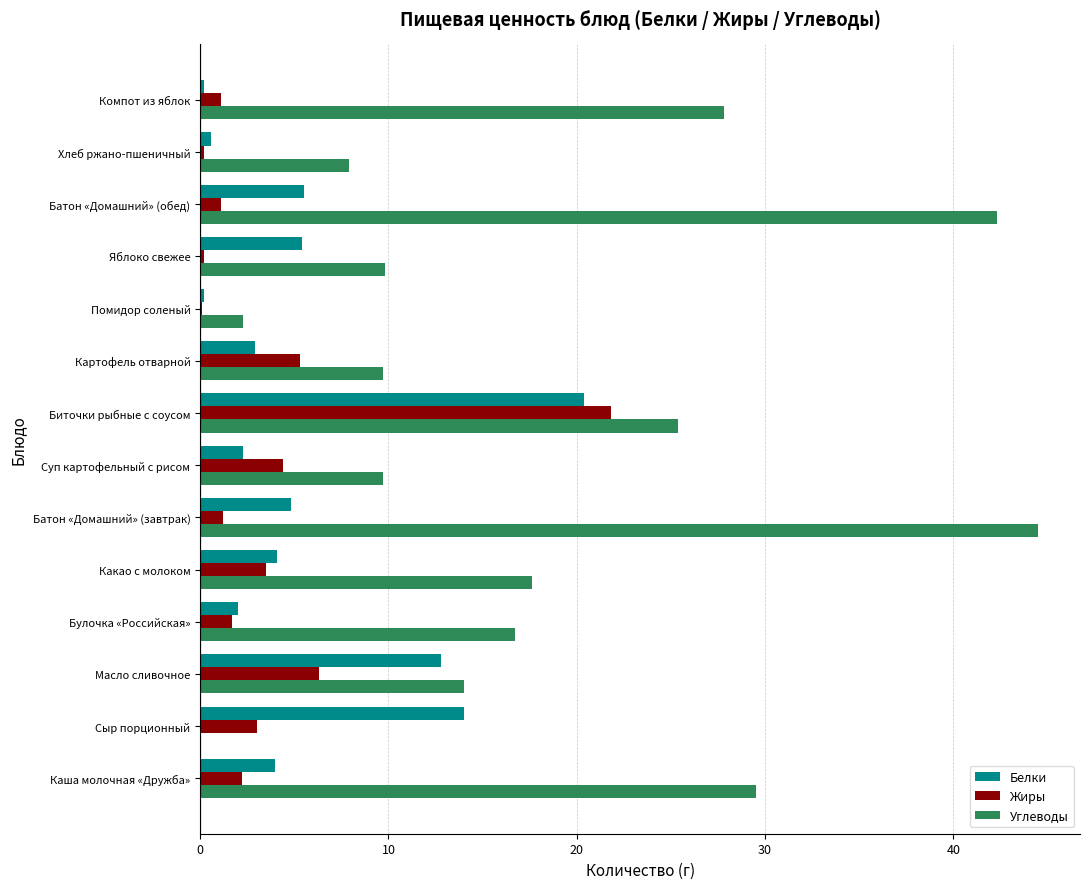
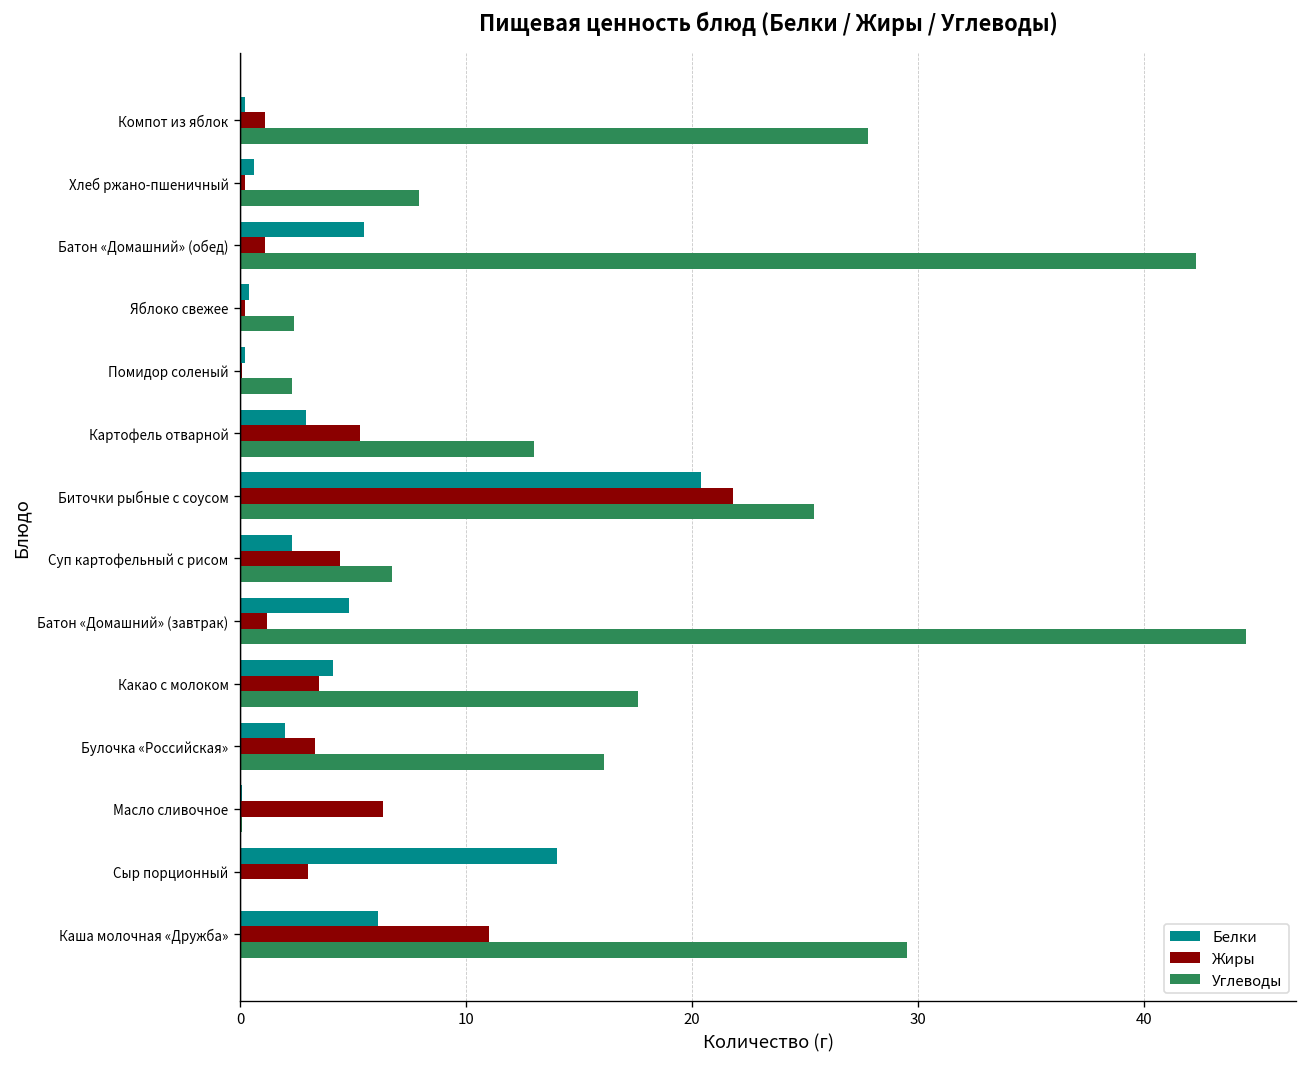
Белки, Яблоко свежее: 5.4 -> 0.4
Углеводы, Яблоко свежее: 9.8 -> 2.4
Углеводы, Картофель отварной: 9.7 -> 13.0
Углеводы, Суп картофельный с рисом: 9.7 -> 6.7
Жиры, Булочка «Российская»: 1.7 -> 3.3
Углеводы, Булочка «Российская»: 16.7 -> 16.1
Белки, Масло сливочное: 12.8 -> 0.1
Углеводы, Масло сливочное: 14.0 -> 0.1
Белки, Каша молочная «Дружба»: 4.0 -> 6.1
Жиры, Каша молочная «Дружба»: 2.2 -> 11.0
